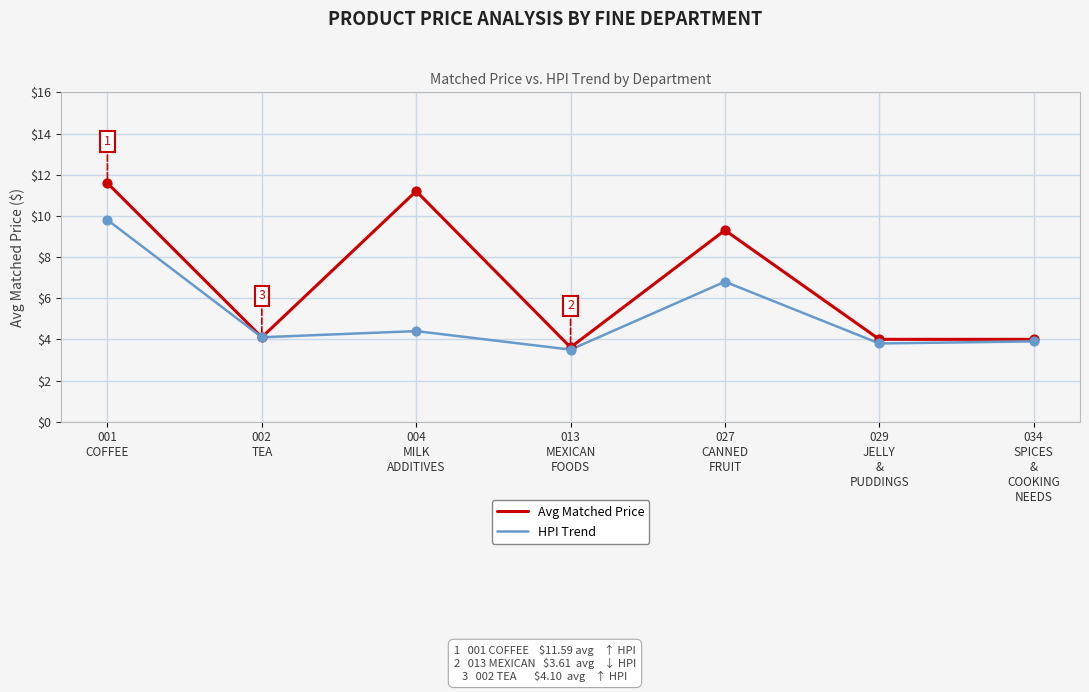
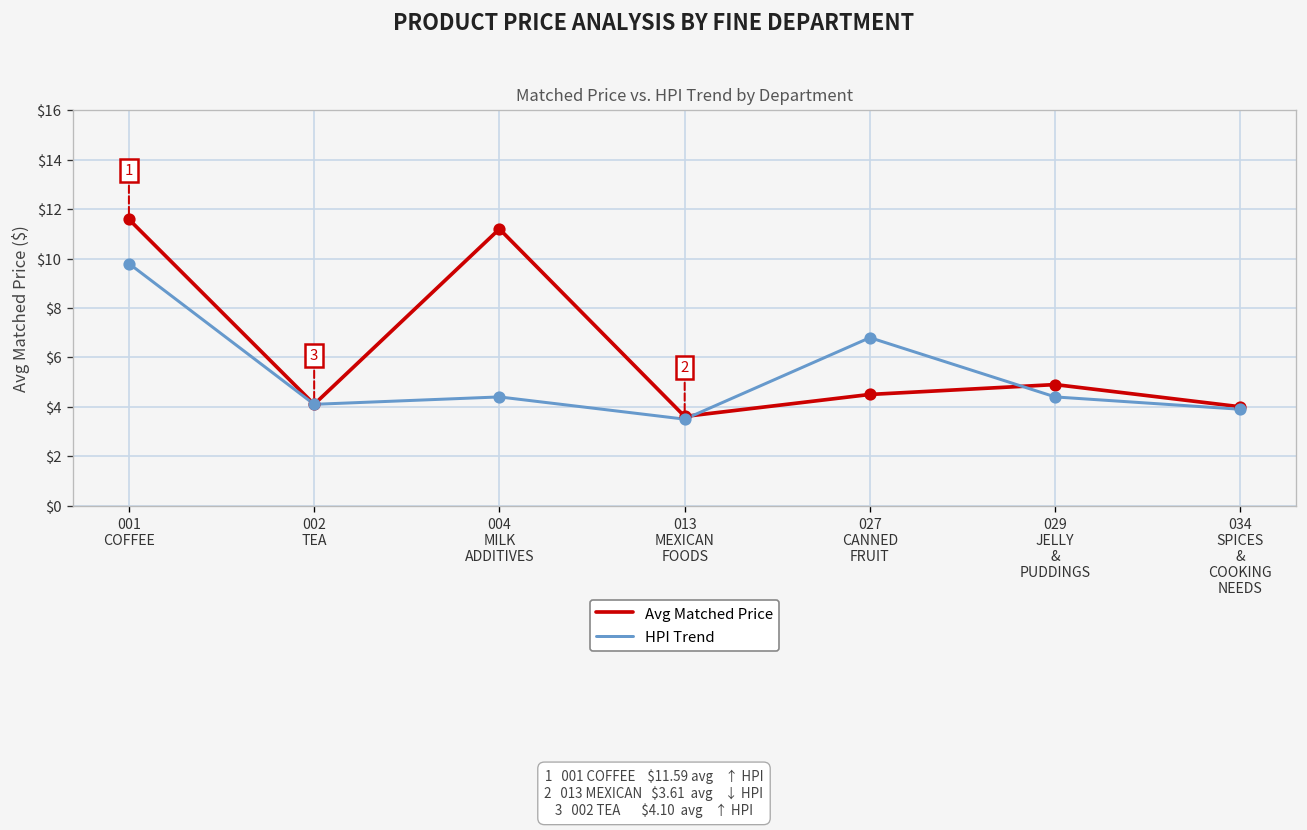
Avg Matched Price, 027 CANNED FRUIT: $9.3 -> $4.5
Avg Matched Price, 029 JELLY & PUDDINGS: $4.0 -> $4.9
HPI Trend, 029 JELLY & PUDDINGS: $3.8 -> $4.4
